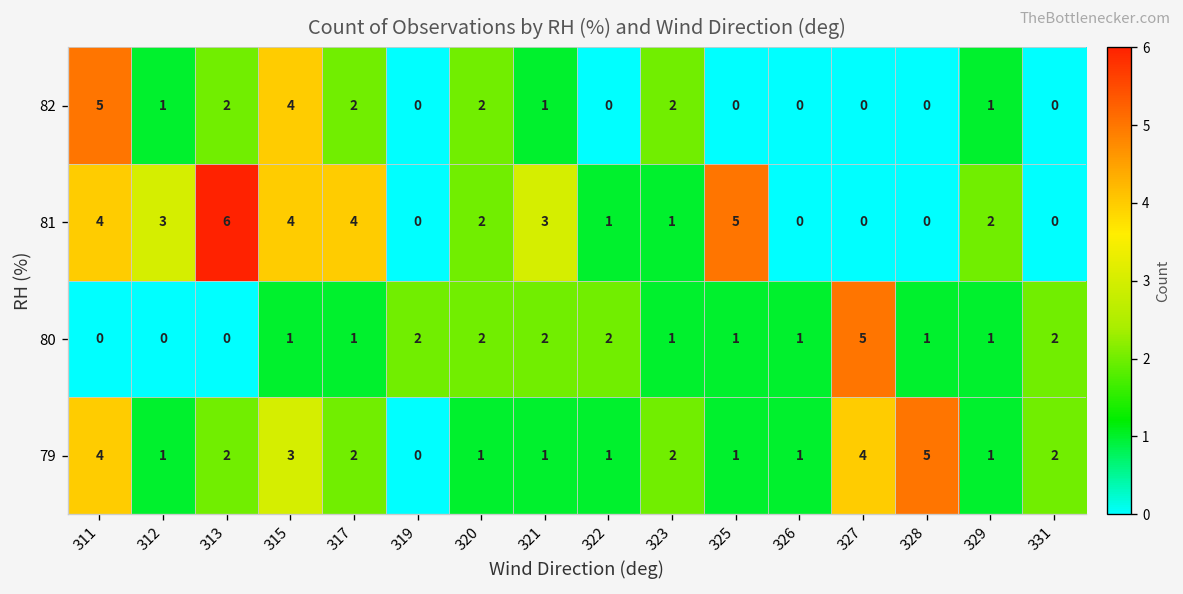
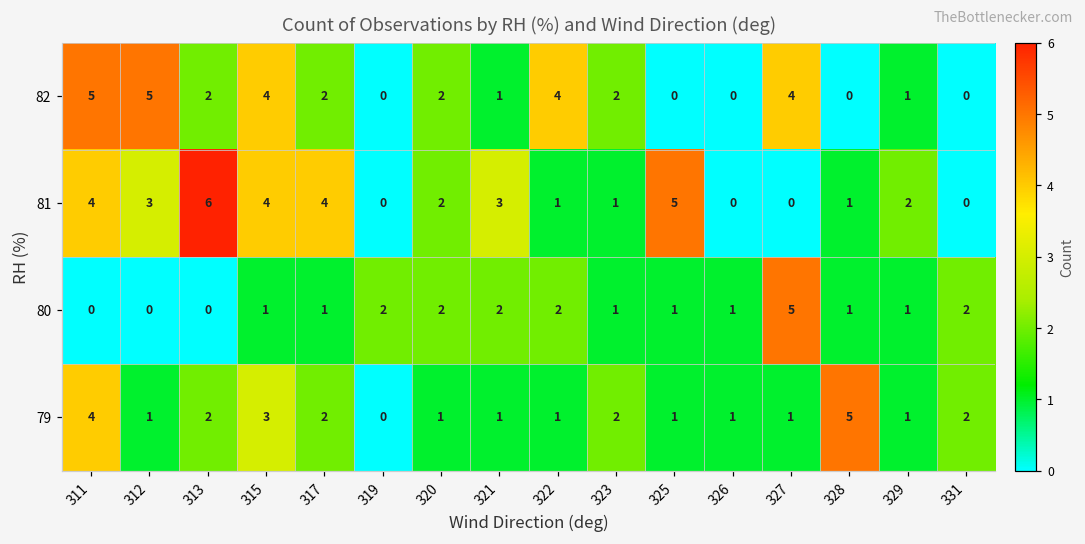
82, 312: 1 -> 5
82, 322: 0 -> 4
82, 327: 0 -> 4
81, 328: 0 -> 1
79, 327: 4 -> 1
